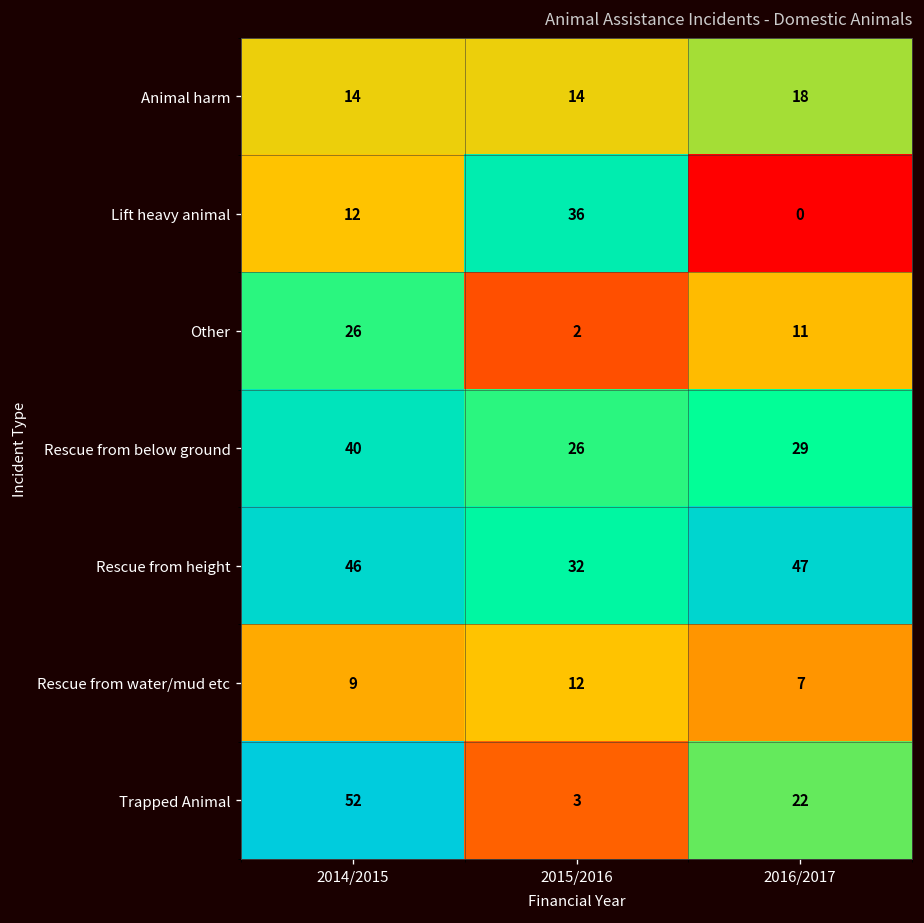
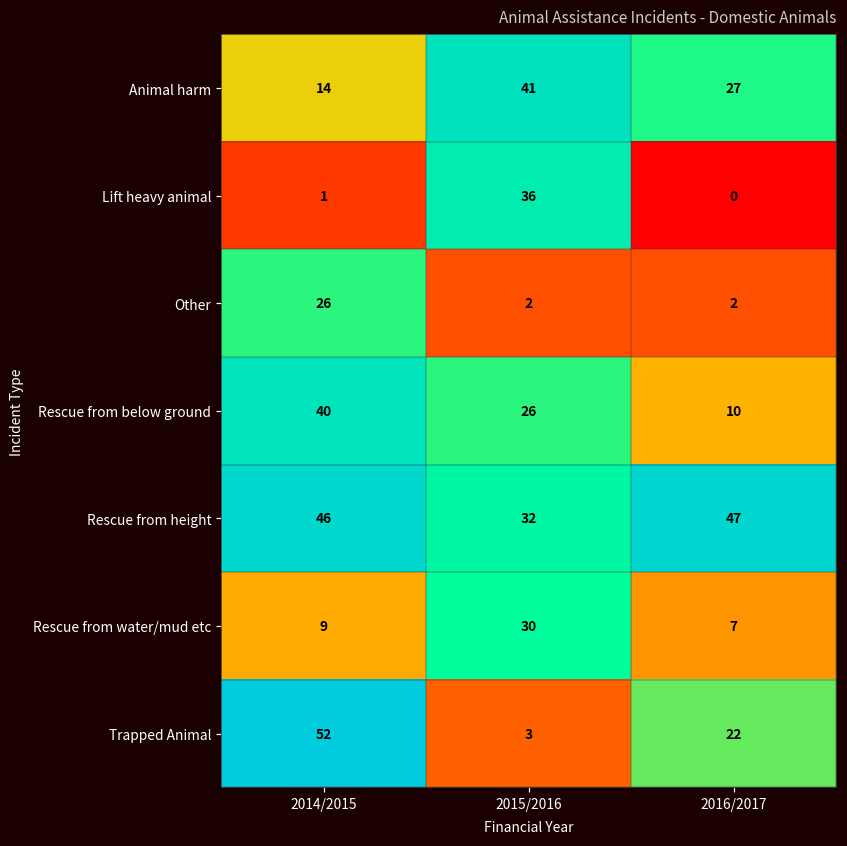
Animal harm, 2015/2016: 14 -> 41
Animal harm, 2016/2017: 18 -> 27
Lift heavy animal, 2014/2015: 12 -> 1
Other, 2016/2017: 11 -> 2
Rescue from below ground, 2016/2017: 29 -> 10
Rescue from water/mud etc, 2015/2016: 12 -> 30
